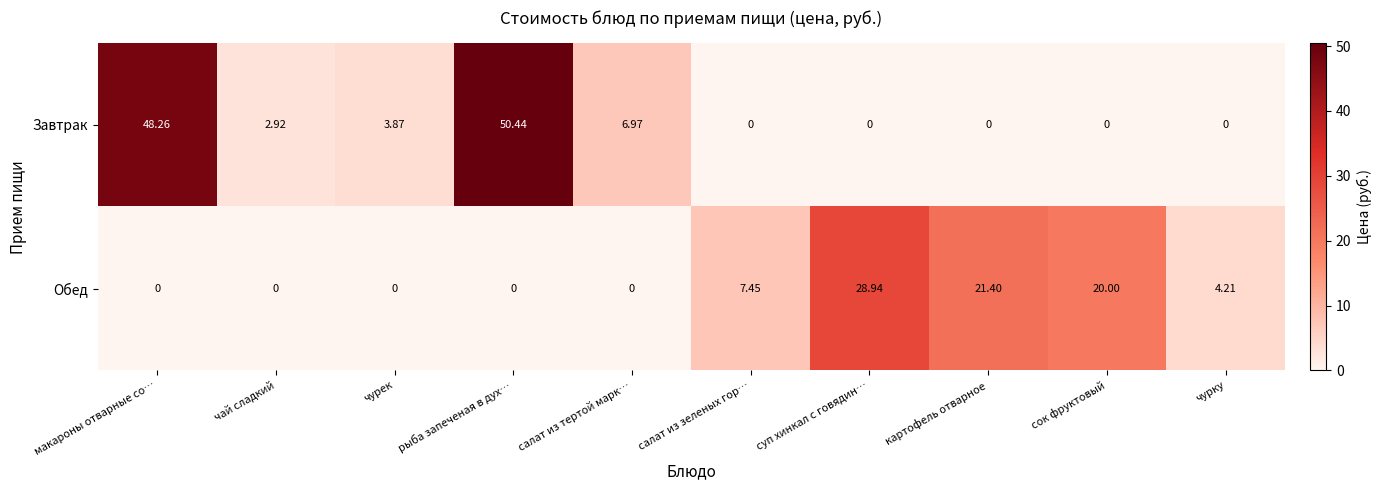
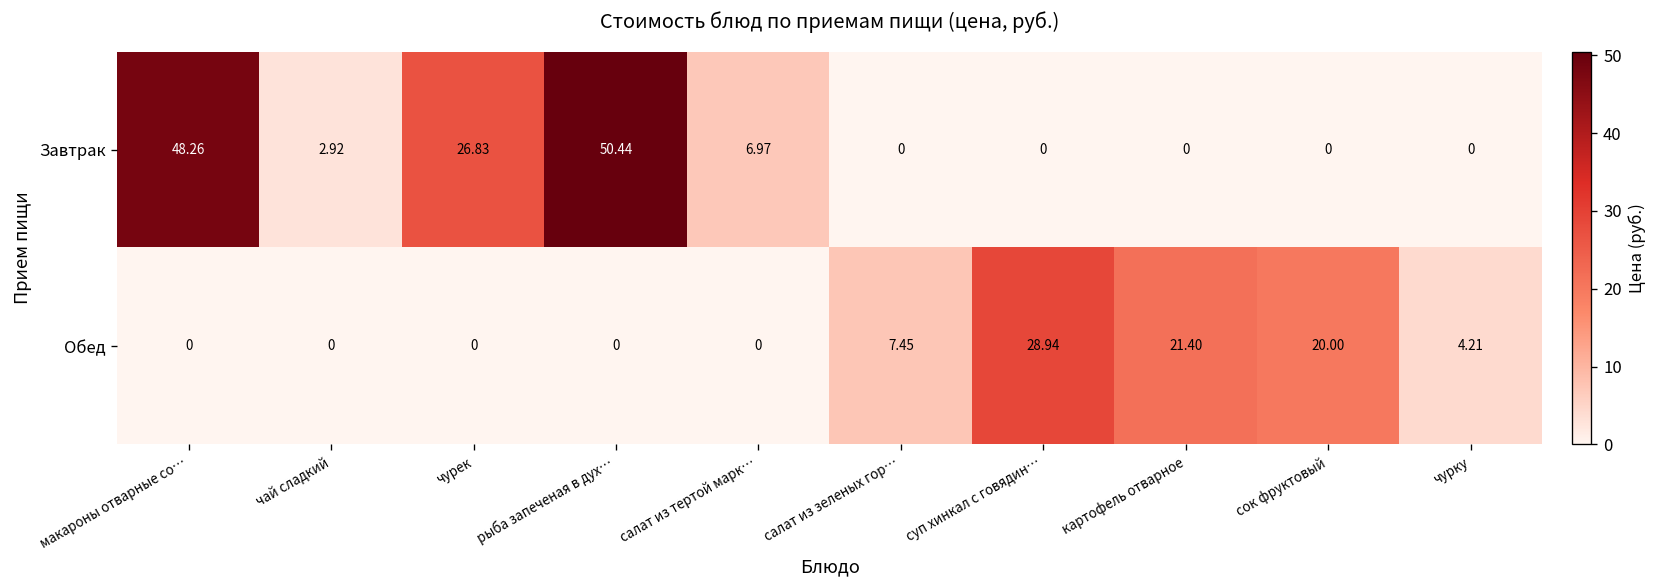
Завтрак, чурек: 3.87 -> 26.83
